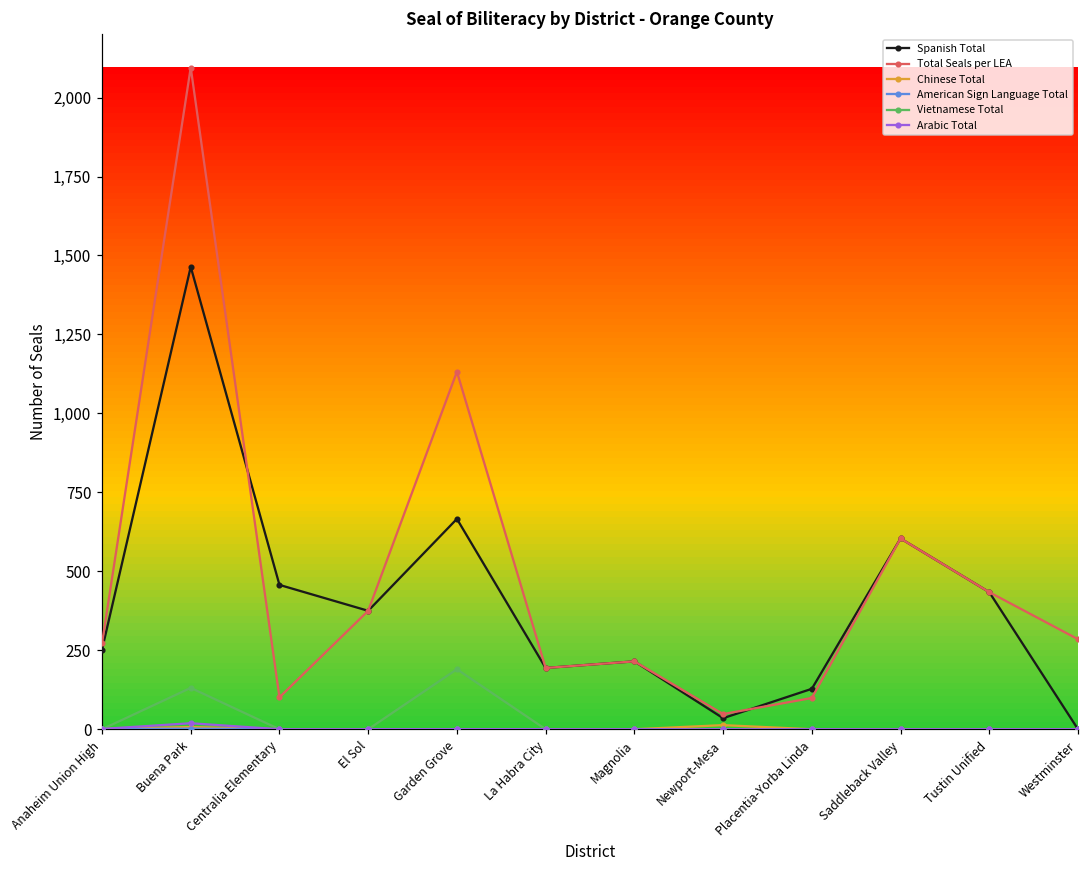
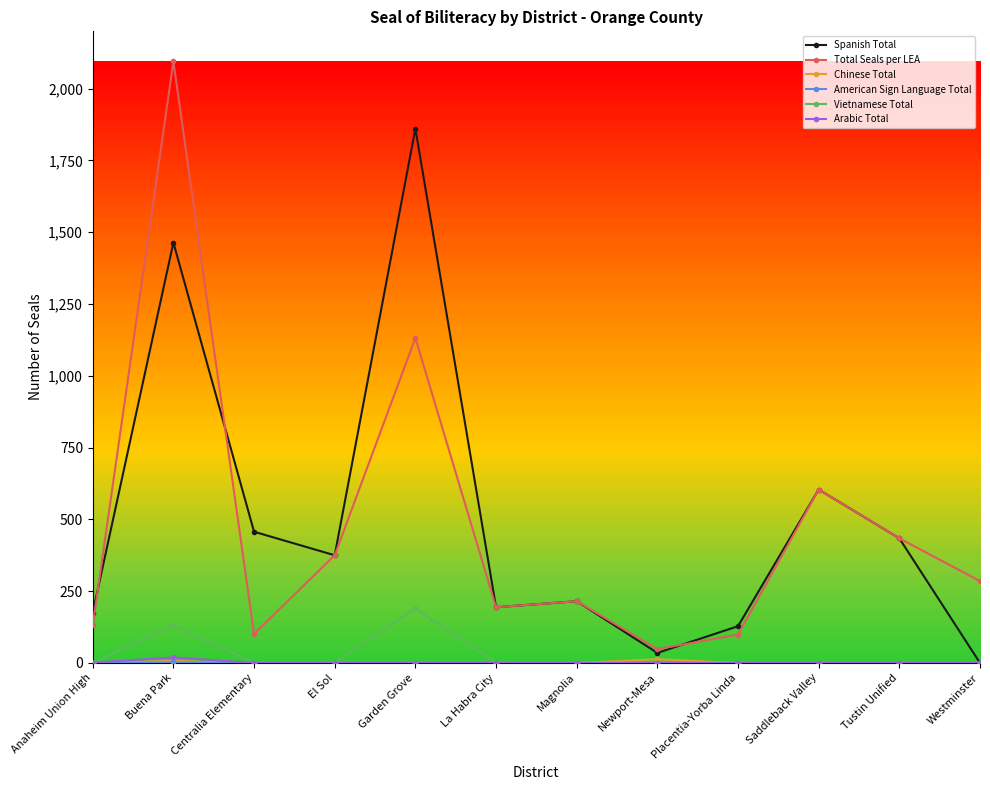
Spanish Total, Anaheim Union High: 250 -> 180
Total Seals per LEA, Anaheim Union High: 270 -> 130
Spanish Total, Garden Grove: 670 -> 1,860
